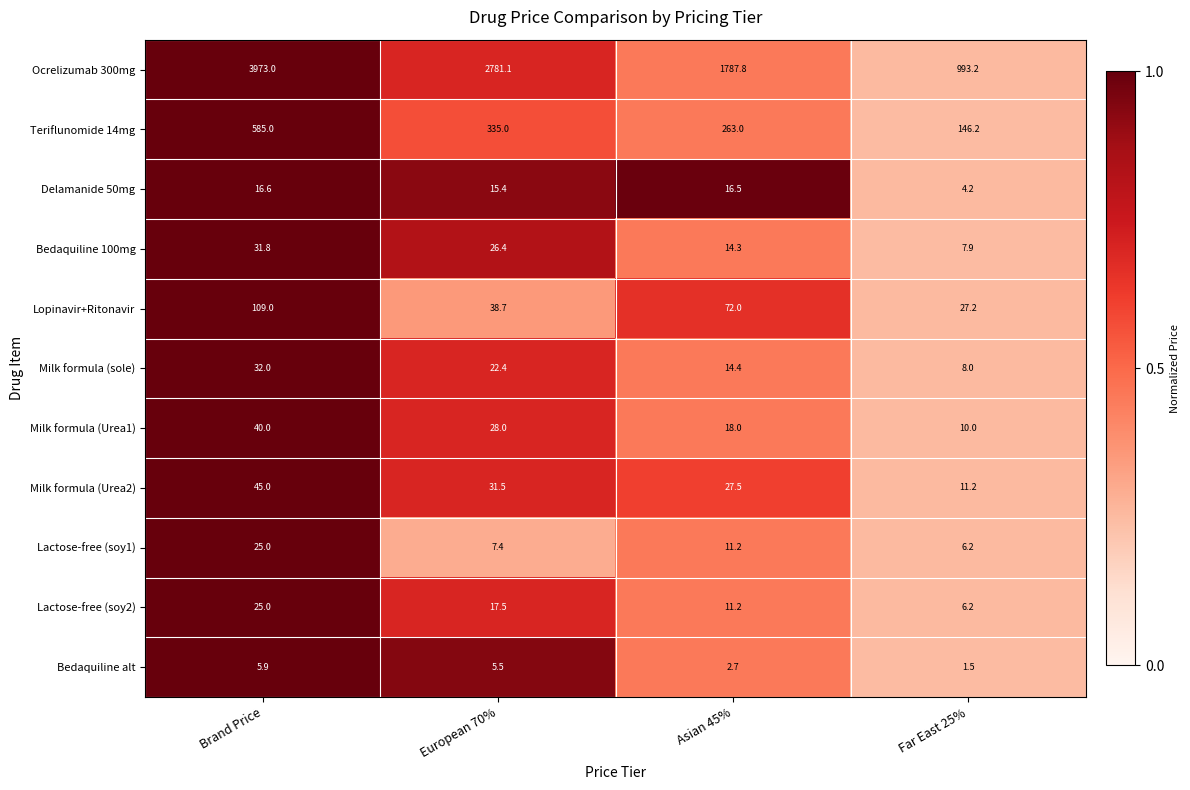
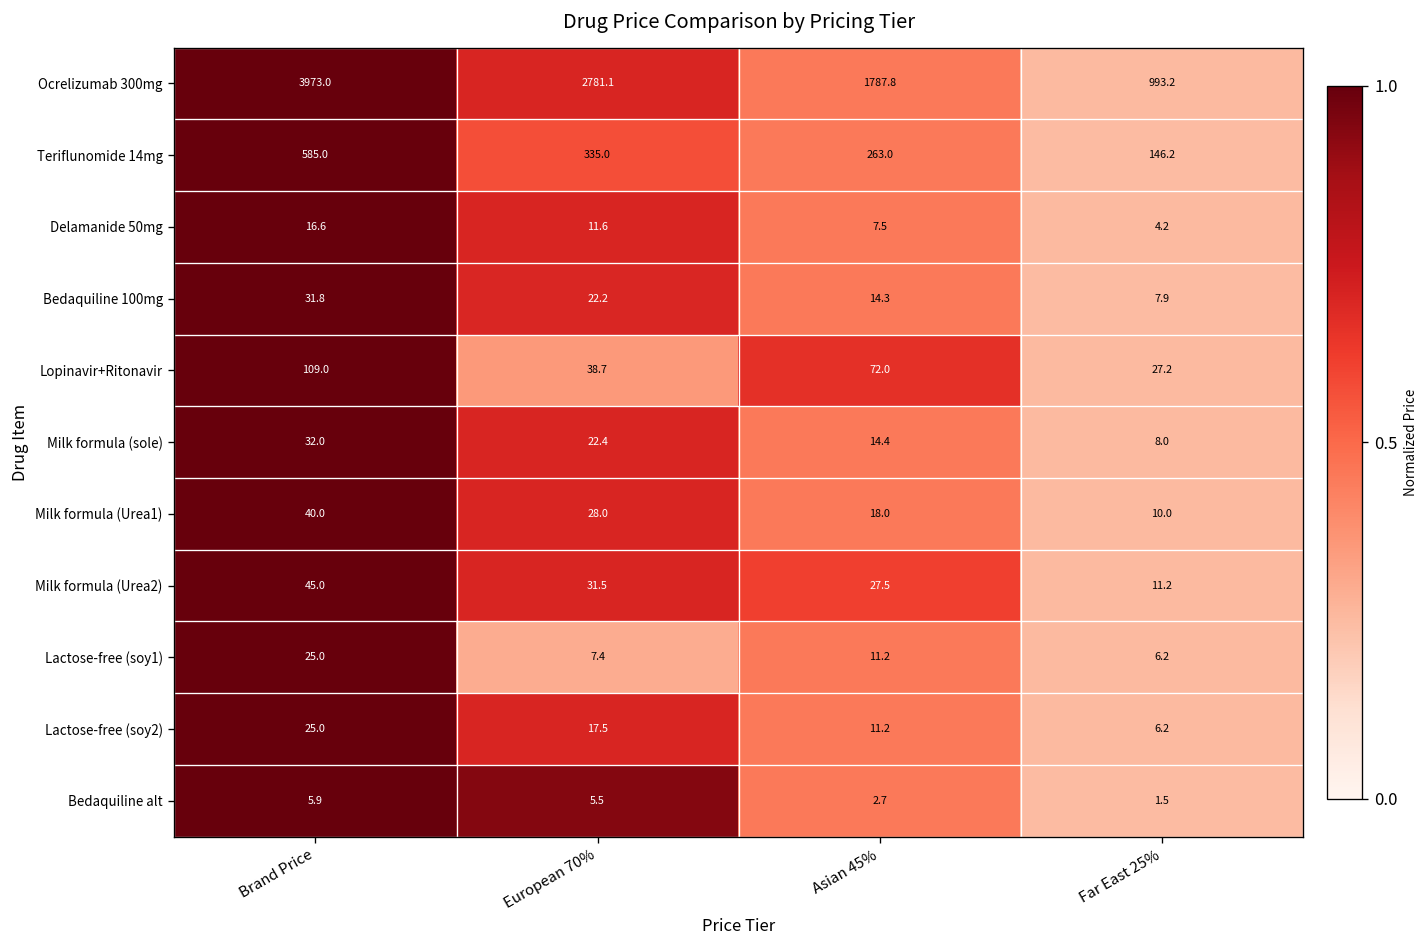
Delamanide 50mg, European 70%: 15.4 -> 11.6
Delamanide 50mg, Asian 45%: 16.5 -> 7.5
Bedaquiline 100mg, European 70%: 26.4 -> 22.2
